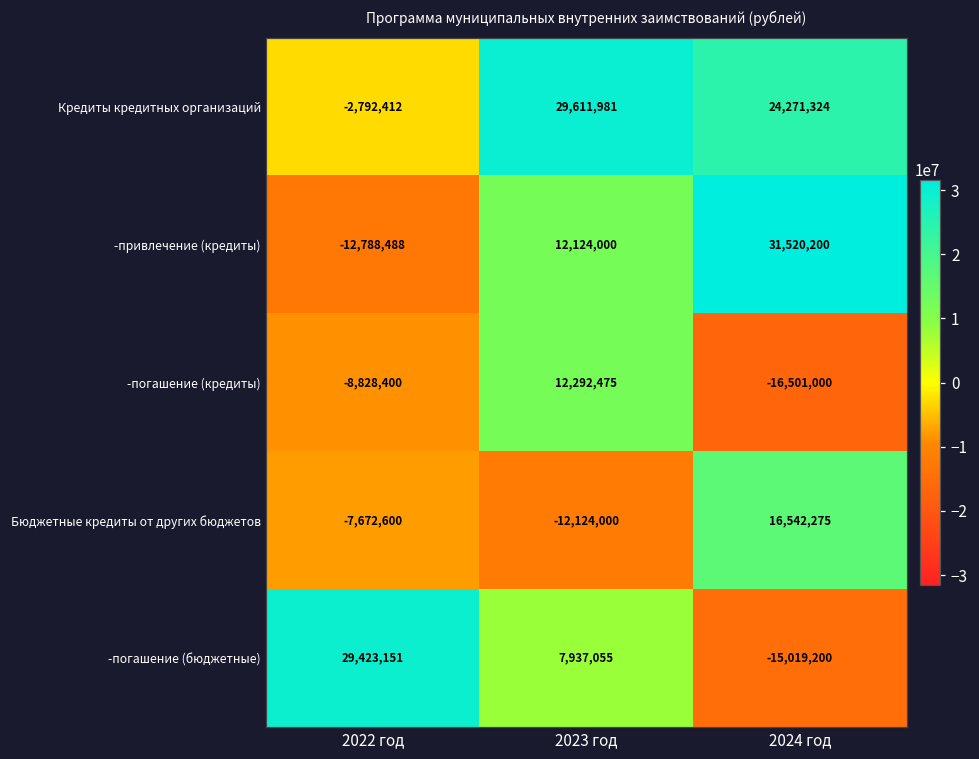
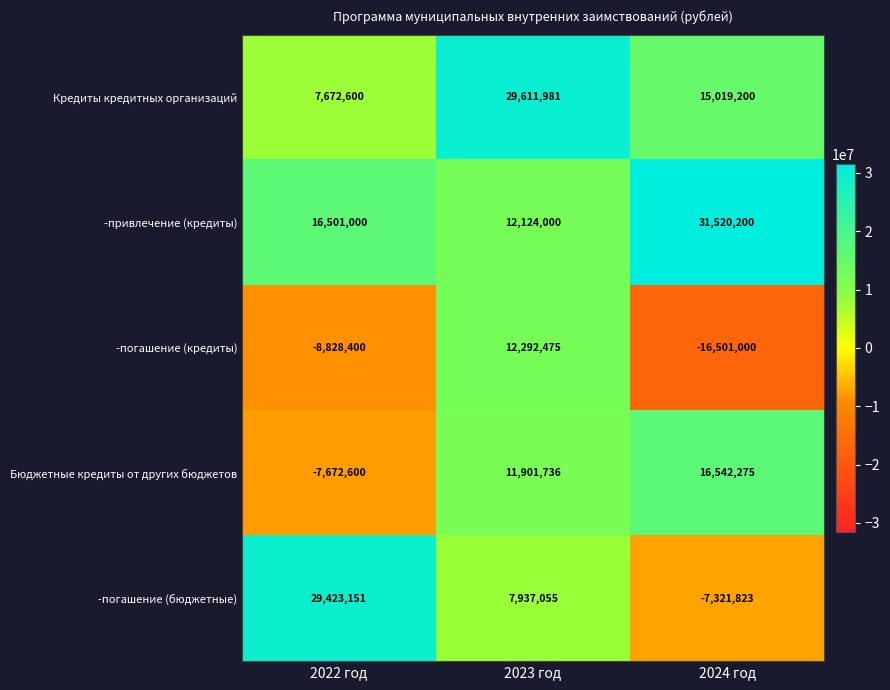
Кредиты кредитных организаций, 2022 год: -2,792,412 -> 7,672,600
Кредиты кредитных организаций, 2024 год: 24,271,324 -> 15,019,200
-привлечение (кредиты), 2022 год: -12,788,488 -> 16,501,000
Бюджетные кредиты от других бюджетов, 2023 год: -12,124,000 -> 11,901,736
-погашение (бюджетные), 2024 год: -15,019,200 -> -7,321,823
